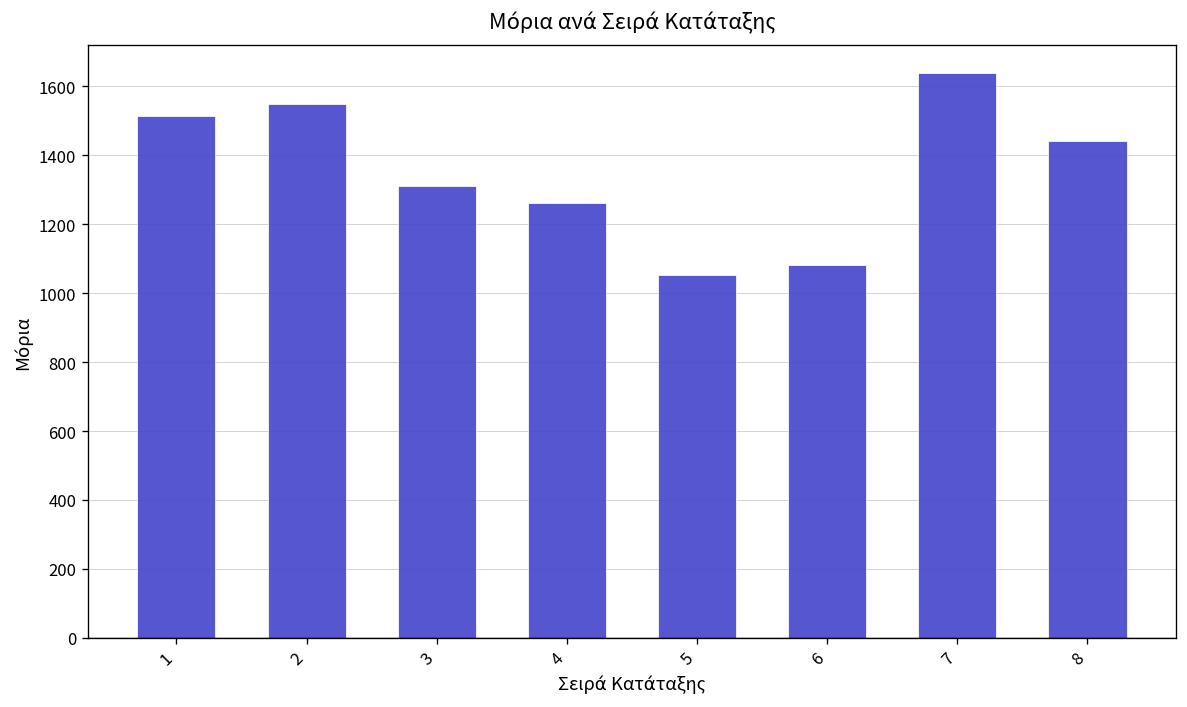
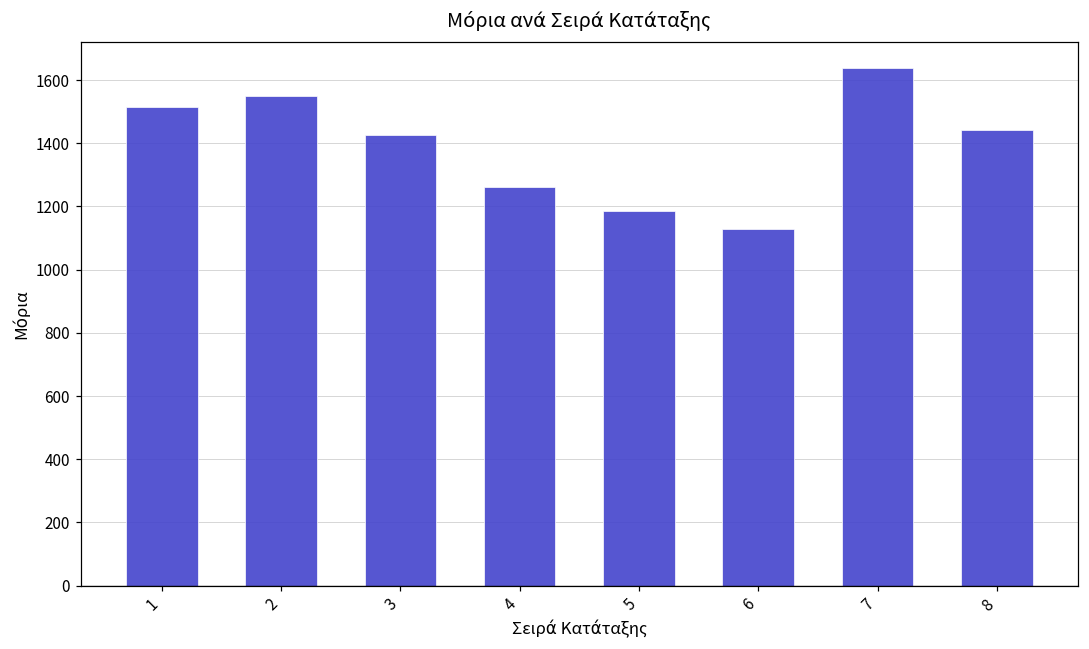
3: 1310 -> 1430
5: 1050 -> 1190
6: 1080 -> 1130
